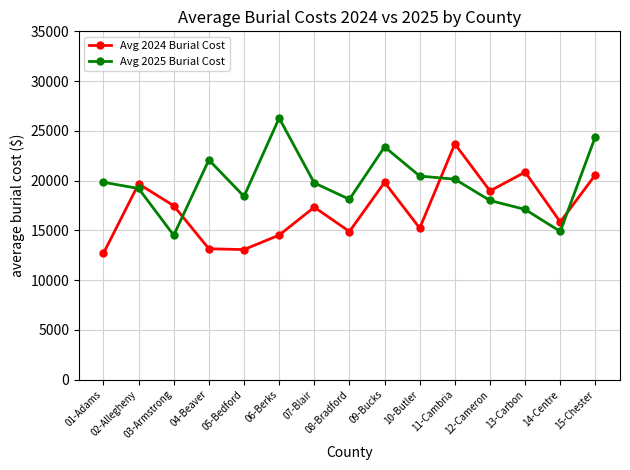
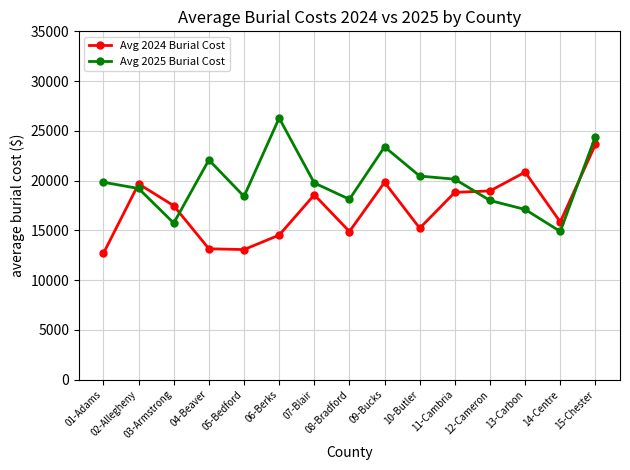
Avg 2025 Burial Cost, 03-Armstrong: 15000 -> 16000
Avg 2024 Burial Cost, 07-Blair: 17000 -> 19000
Avg 2024 Burial Cost, 11-Cambria: 24000 -> 19000
Avg 2024 Burial Cost, 15-Chester: 21000 -> 24000
